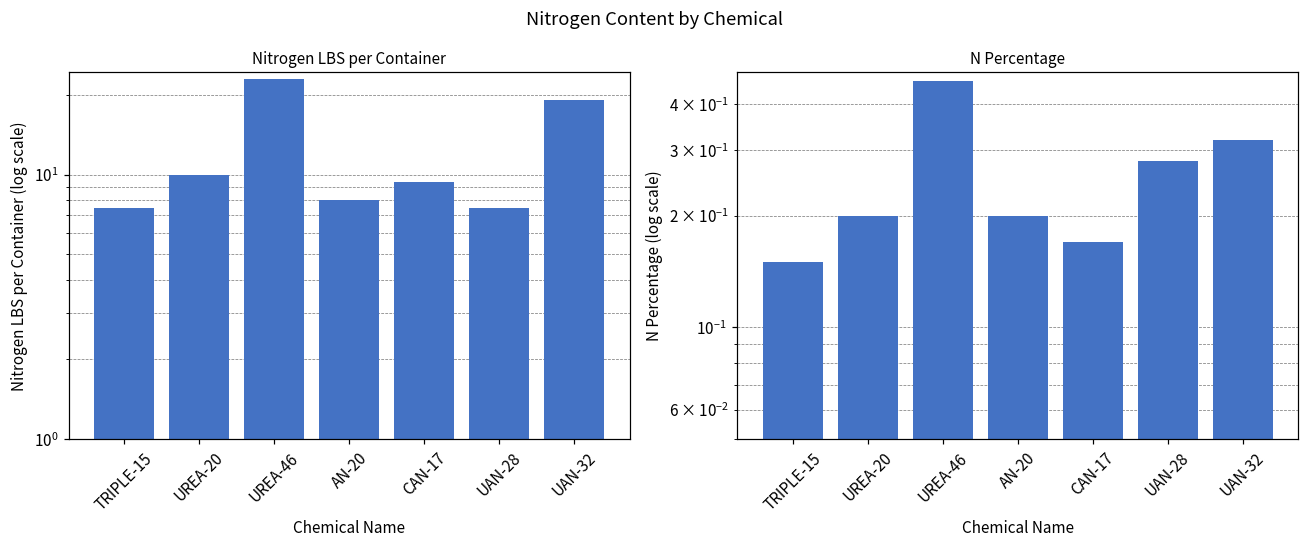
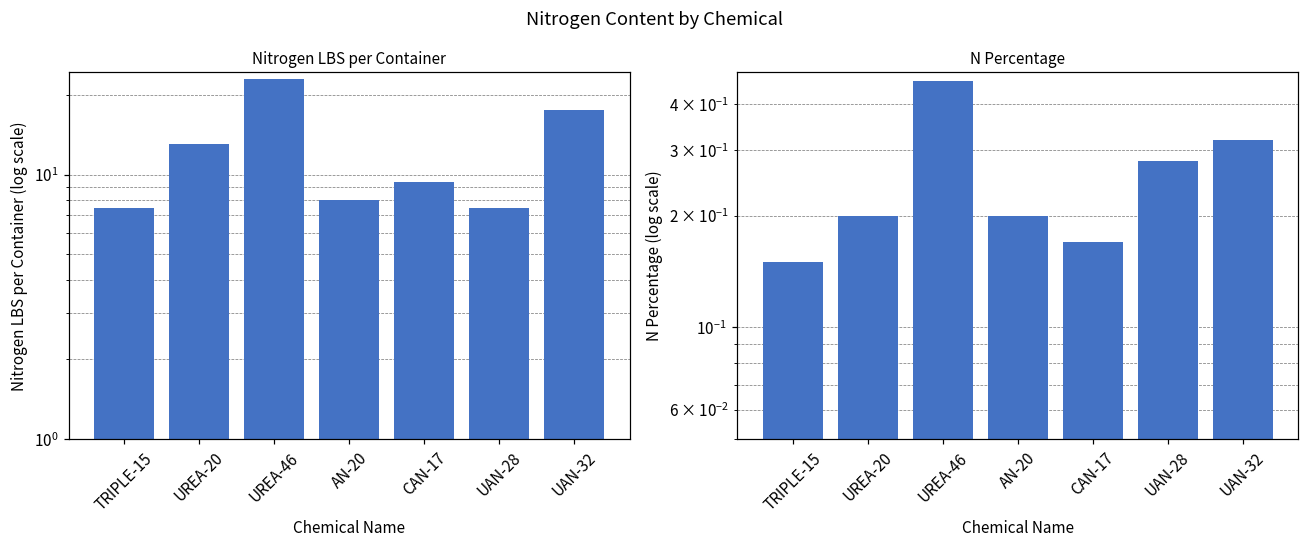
Nitrogen LBS per Container, UREA-20: 10 -> 13
Nitrogen LBS per Container, UAN-32: 19 -> 18
